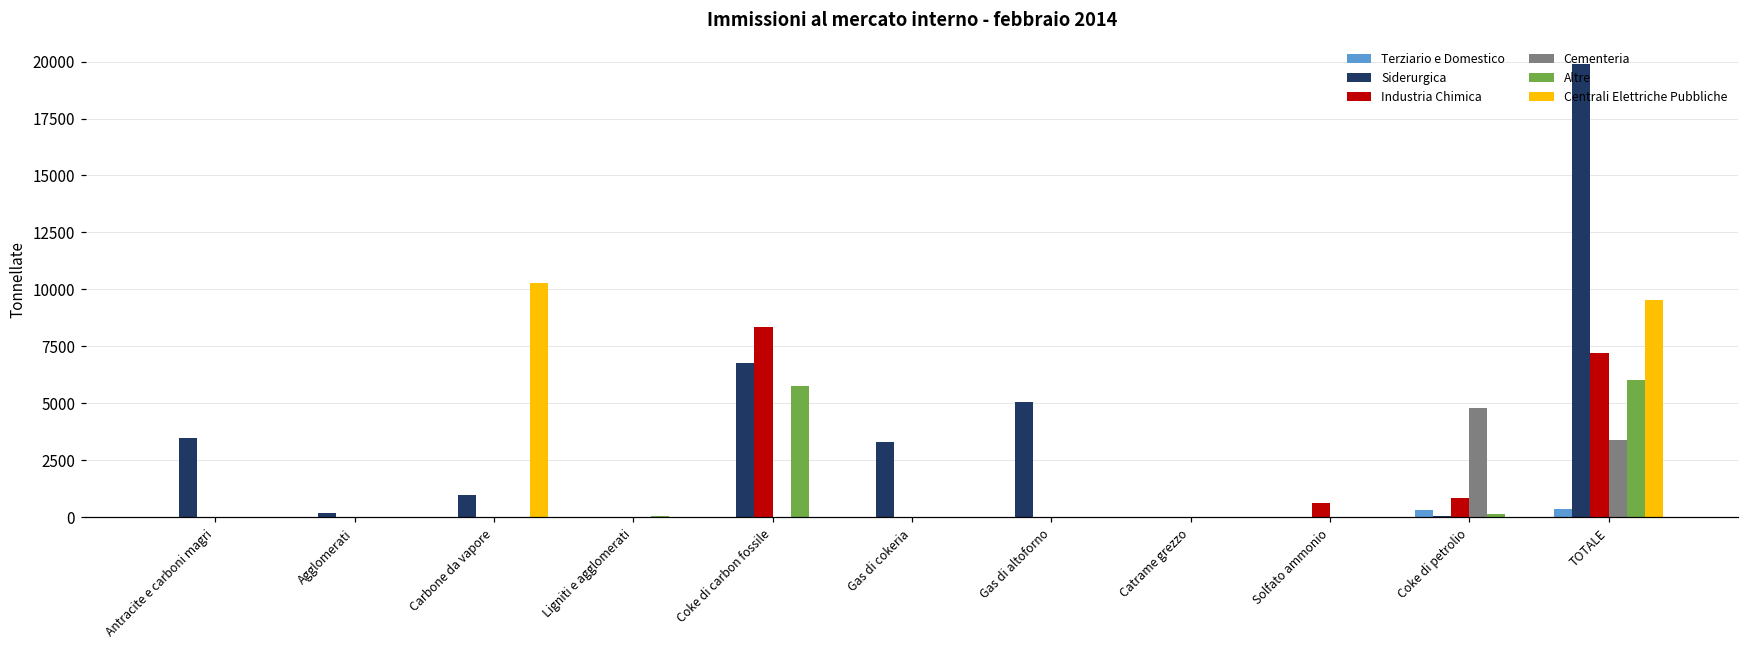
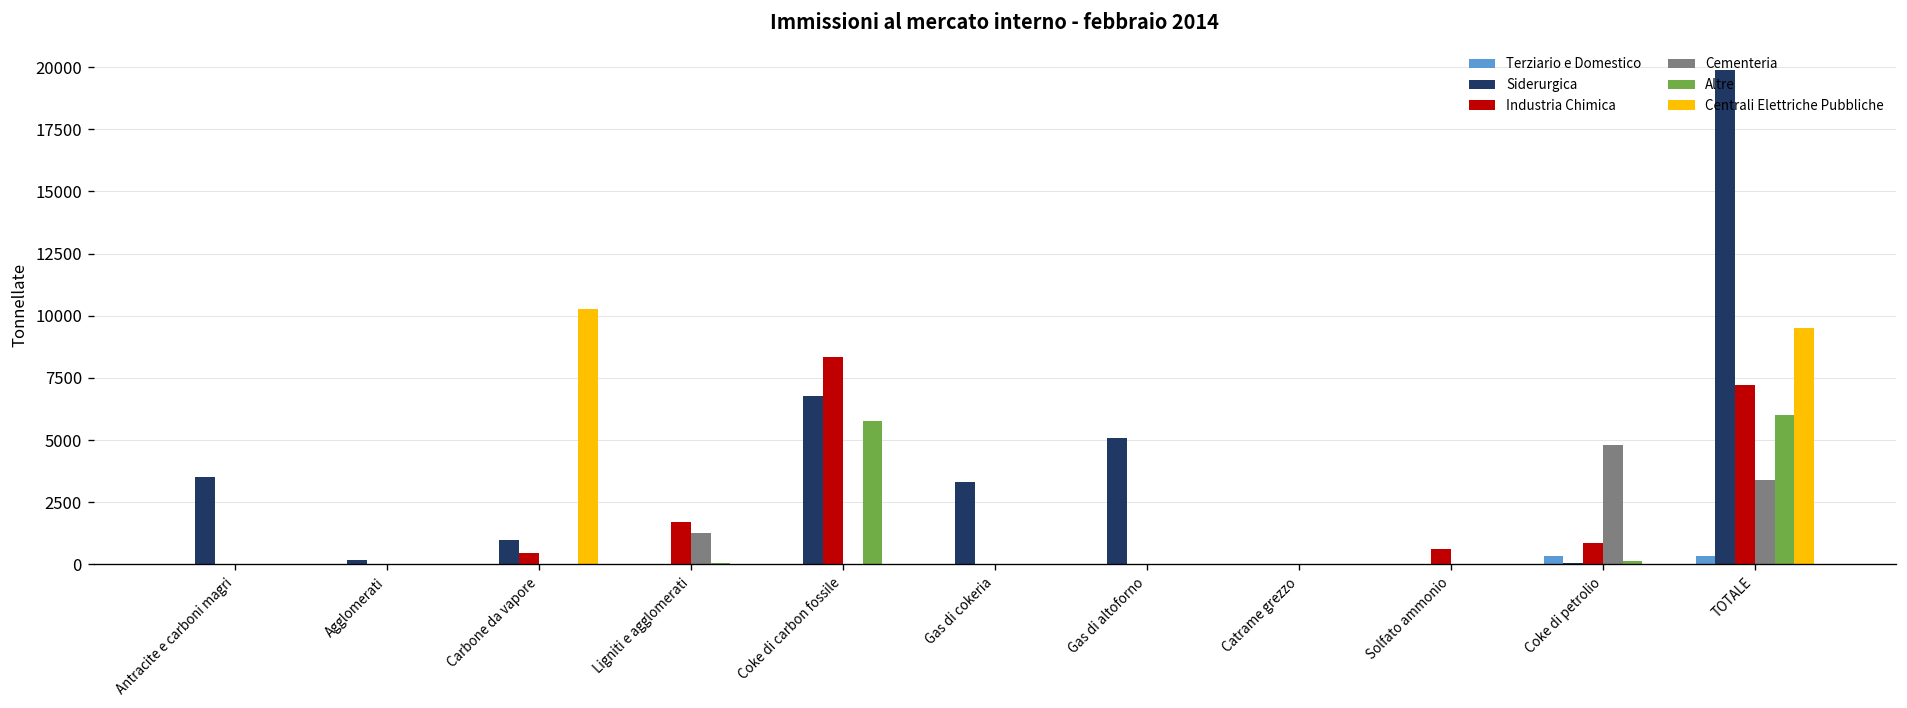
Industria Chimica, Carbone da vapore: 0 -> 400
Industria Chimica, Ligniti e agglomerati: 0 -> 1700
Cementeria, Ligniti e agglomerati: 0 -> 1300
